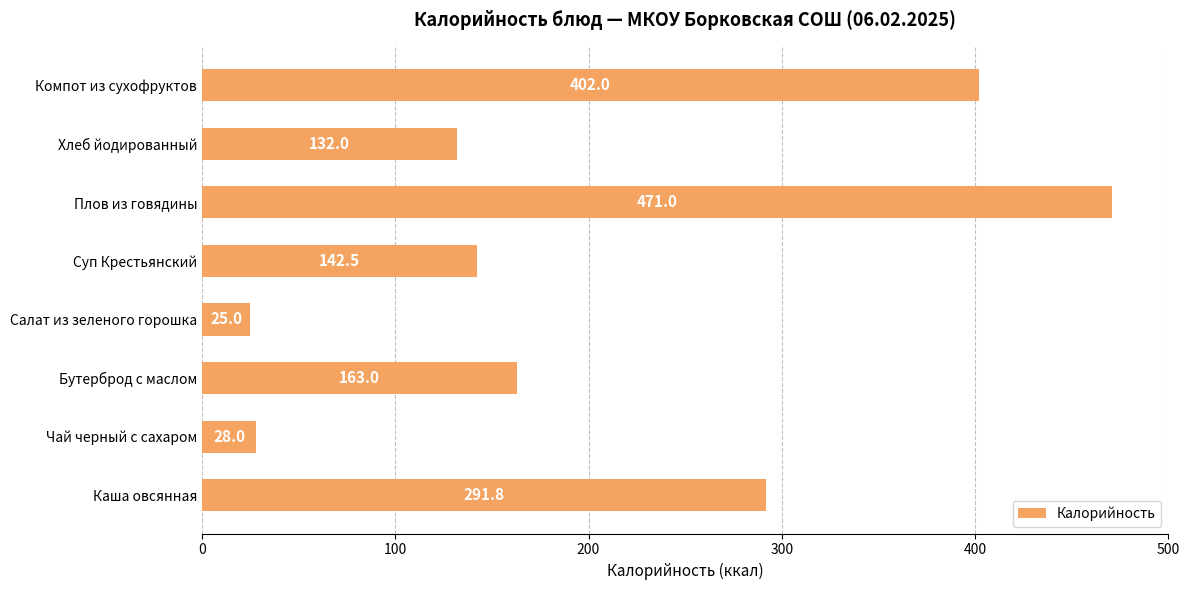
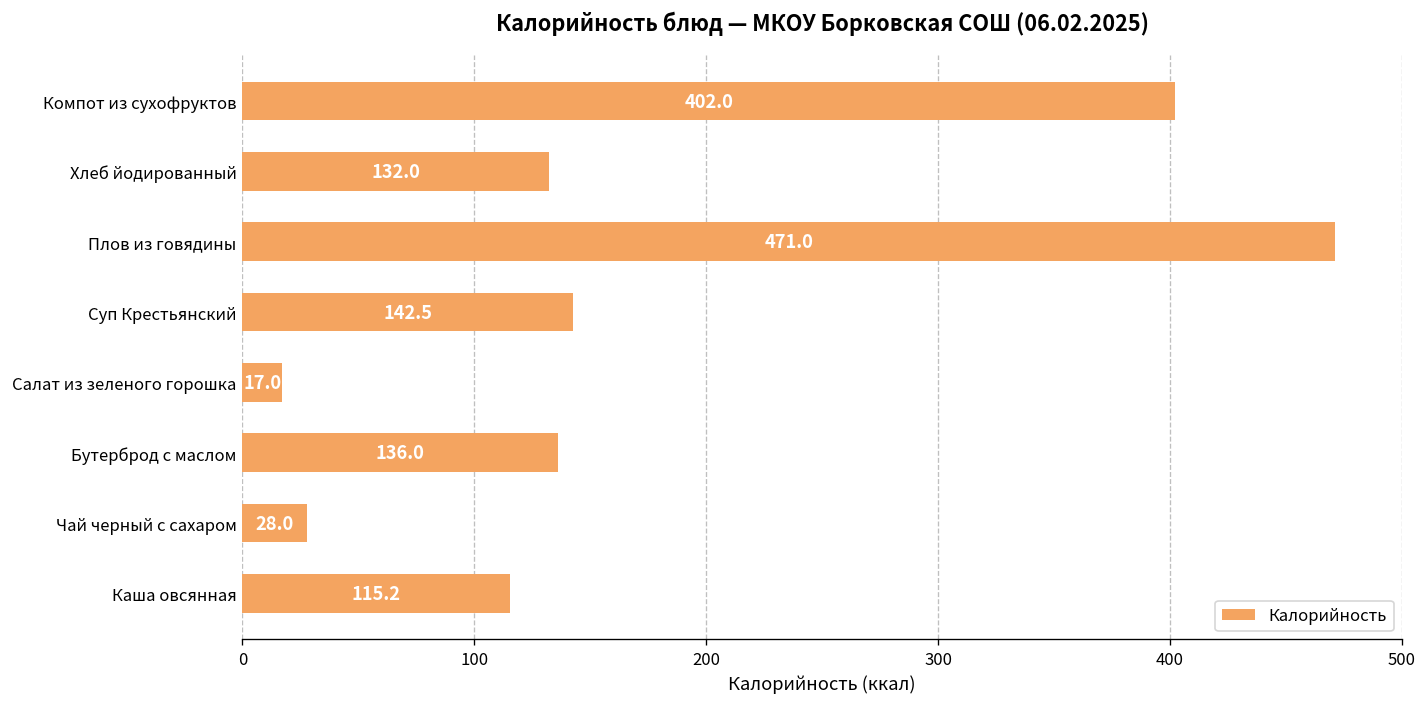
Салат из зеленого горошка: 25.0 -> 17.0
Бутерброд с маслом: 163.0 -> 136.0
Каша овсянная: 291.8 -> 115.2
